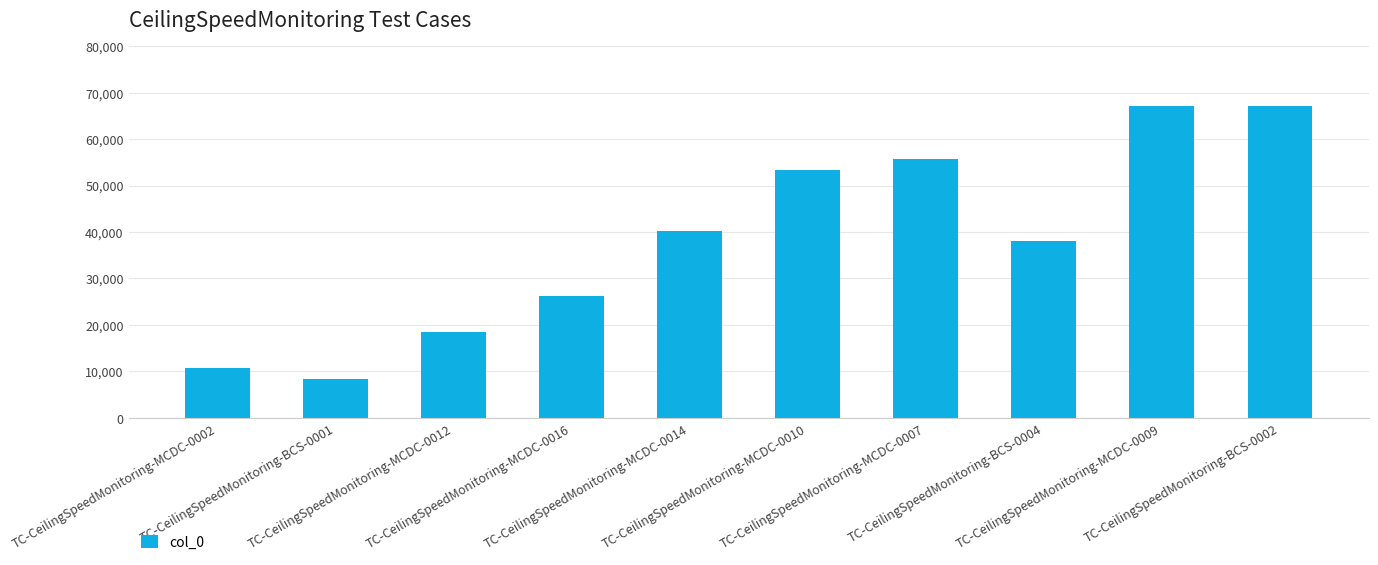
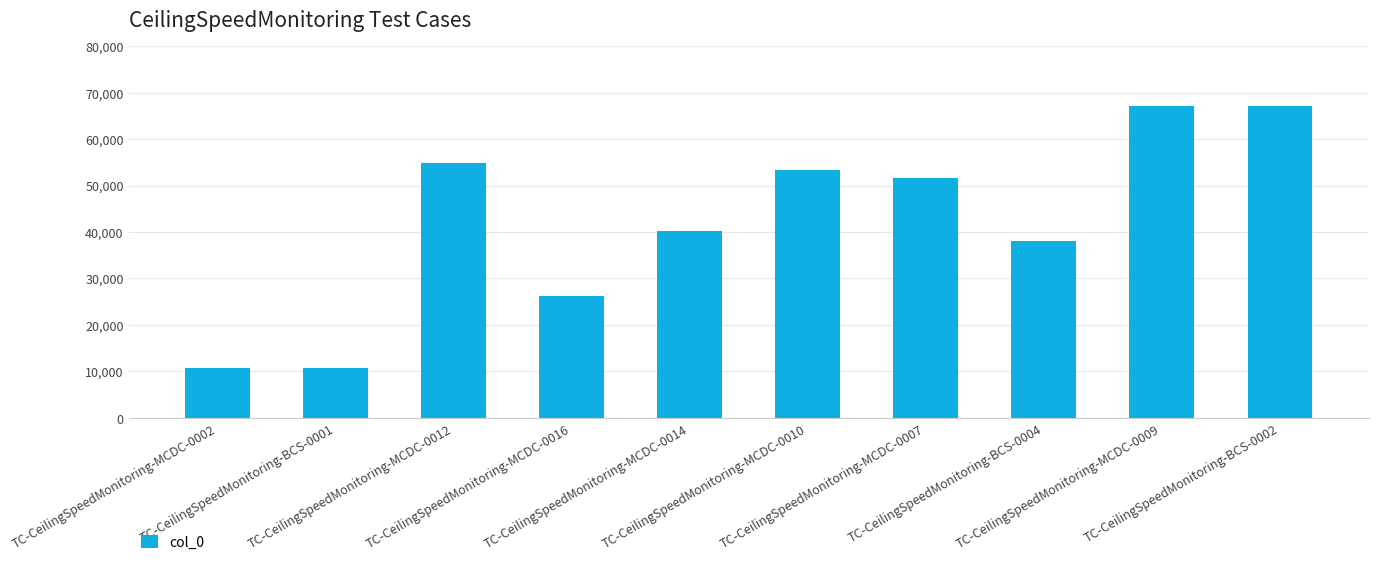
TC-CeilingSpeedMonitoring-BCS-0001: 8,000 -> 11,000
TC-CeilingSpeedMonitoring-MCDC-0012: 19,000 -> 55,000
TC-CeilingSpeedMonitoring-MCDC-0007: 56,000 -> 52,000
